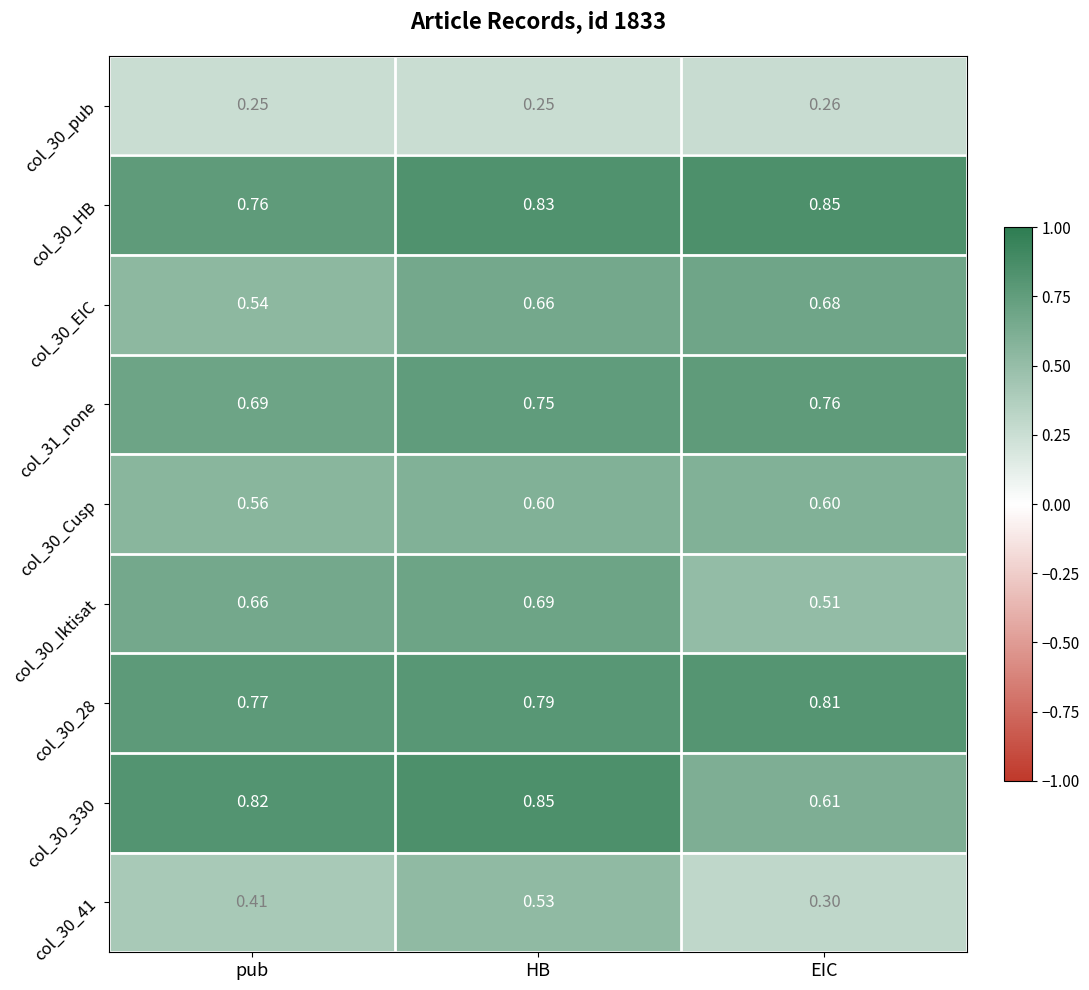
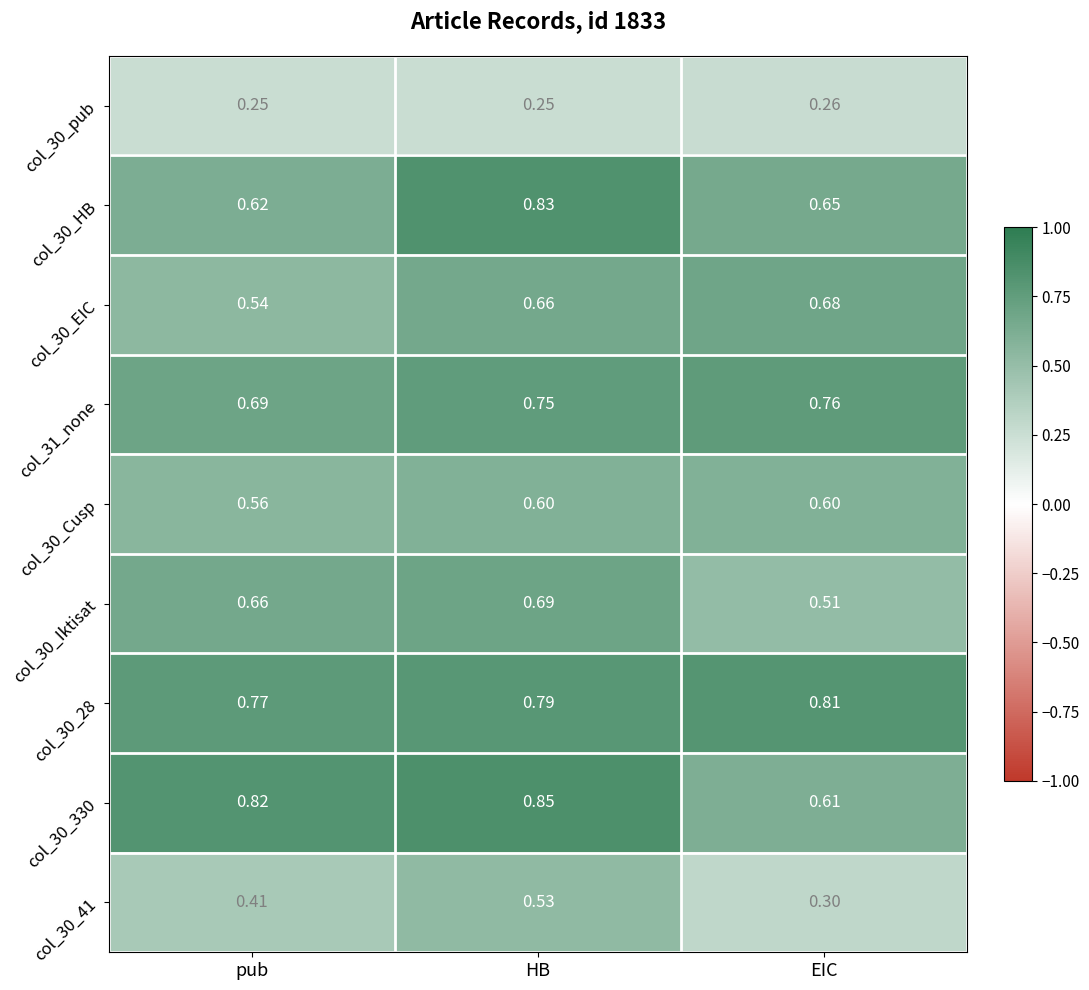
col_30_HB, pub: 0.76 -> 0.62
col_30_HB, EIC: 0.85 -> 0.65
